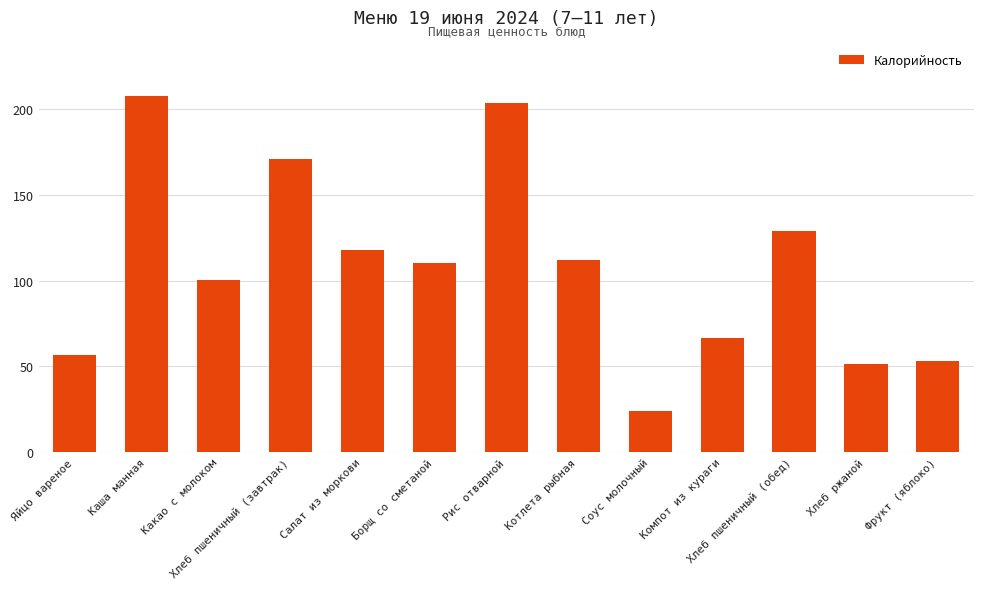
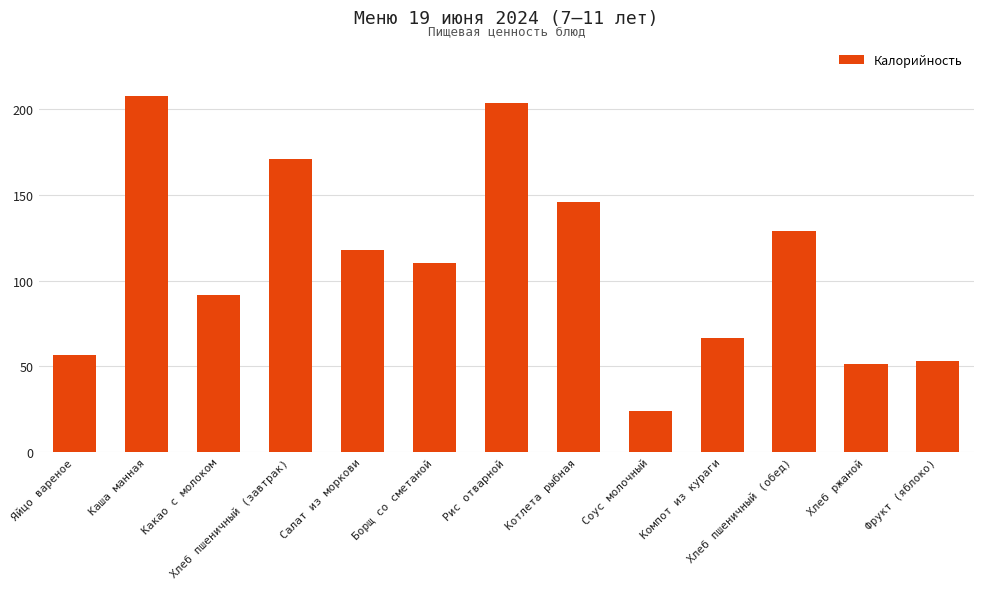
Какао с молоком: 100 -> 92
Котлета рыбная: 112 -> 146
